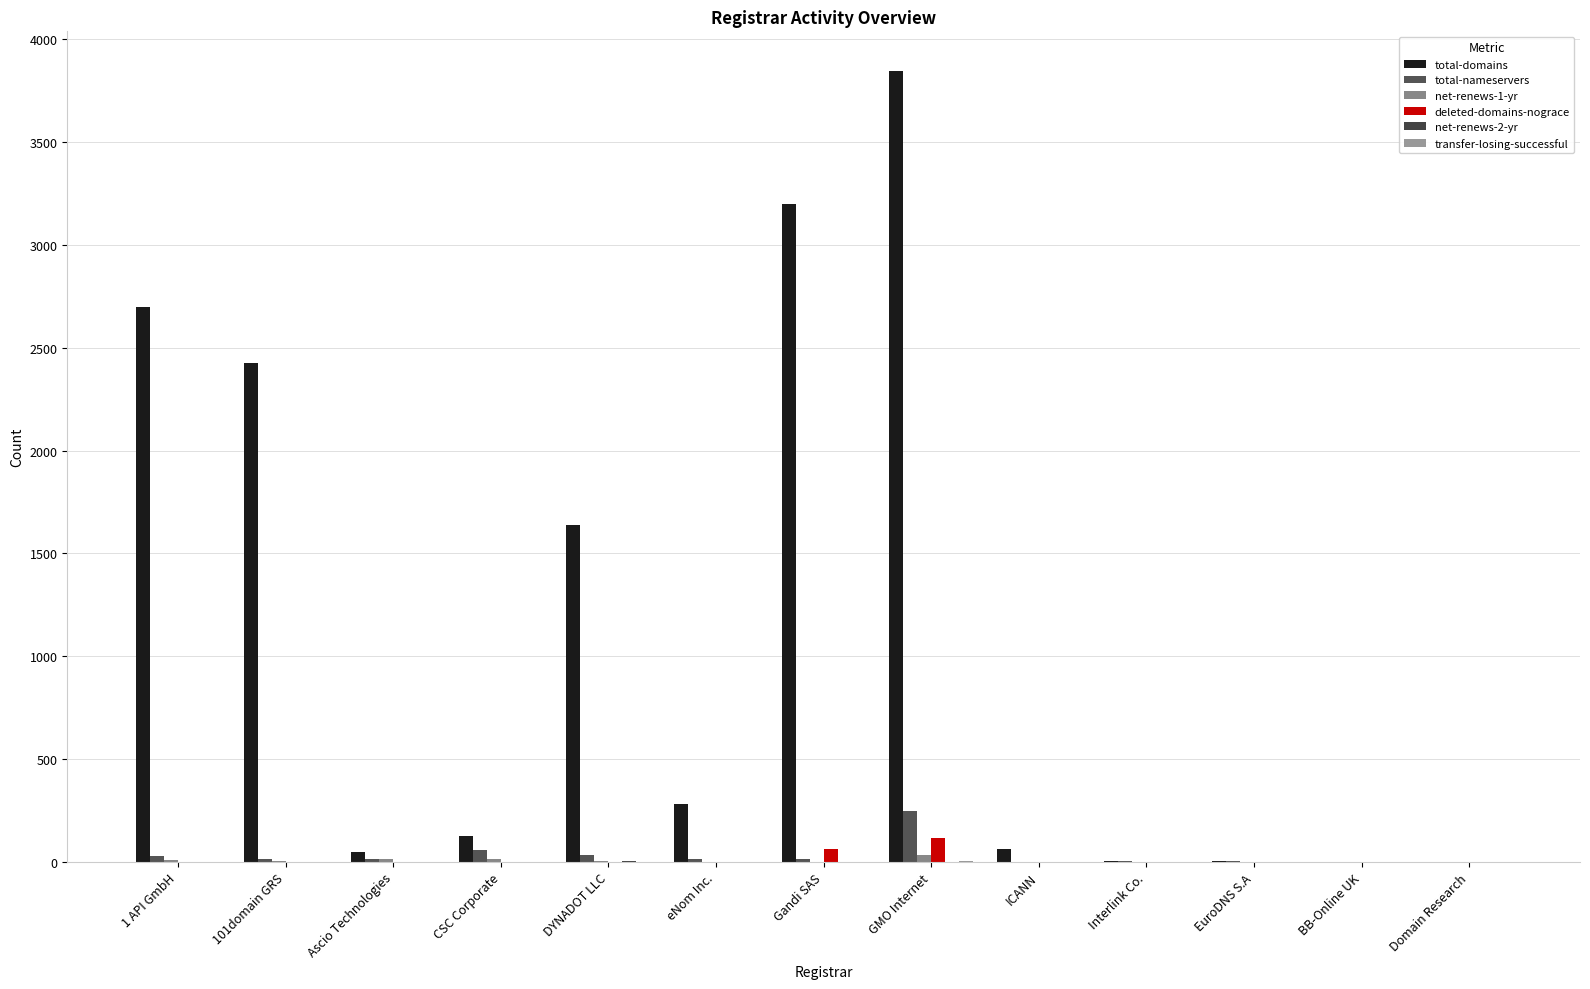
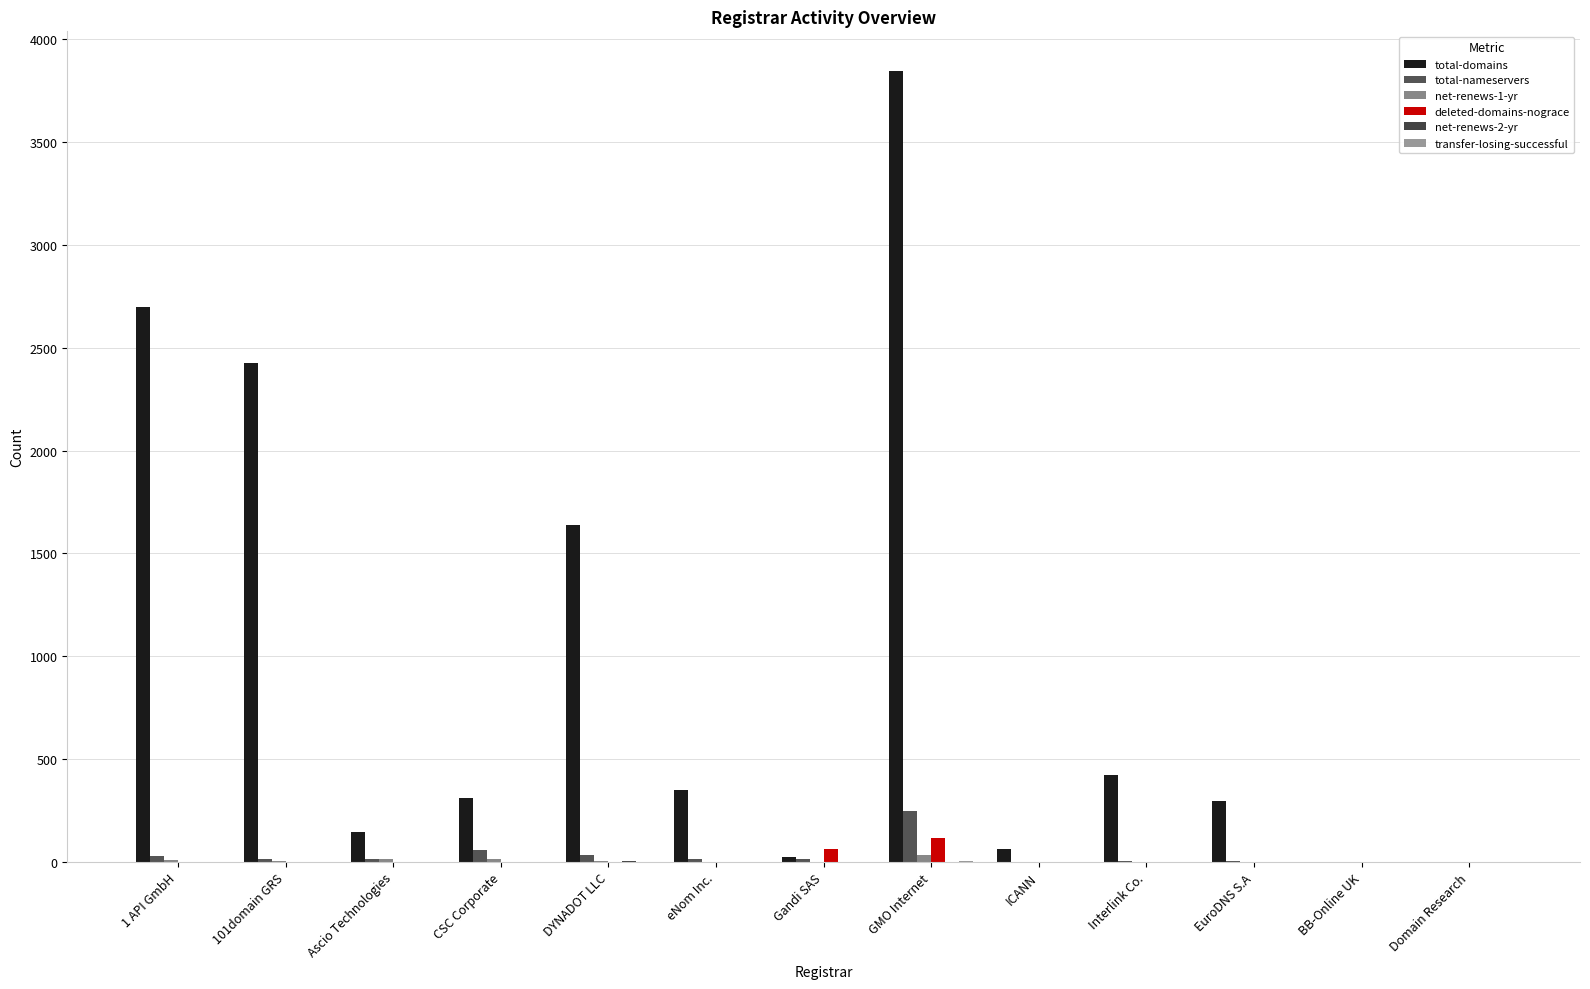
total-domains, Ascio Technologies: 50 -> 150
total-domains, CSC Corporate: 130 -> 310
total-domains, eNom Inc.: 280 -> 350
total-domains, Gandi SAS: 3200 -> 20
total-domains, Interlink Co.: 0 -> 420
total-domains, EuroDNS S.A: 10 -> 300
